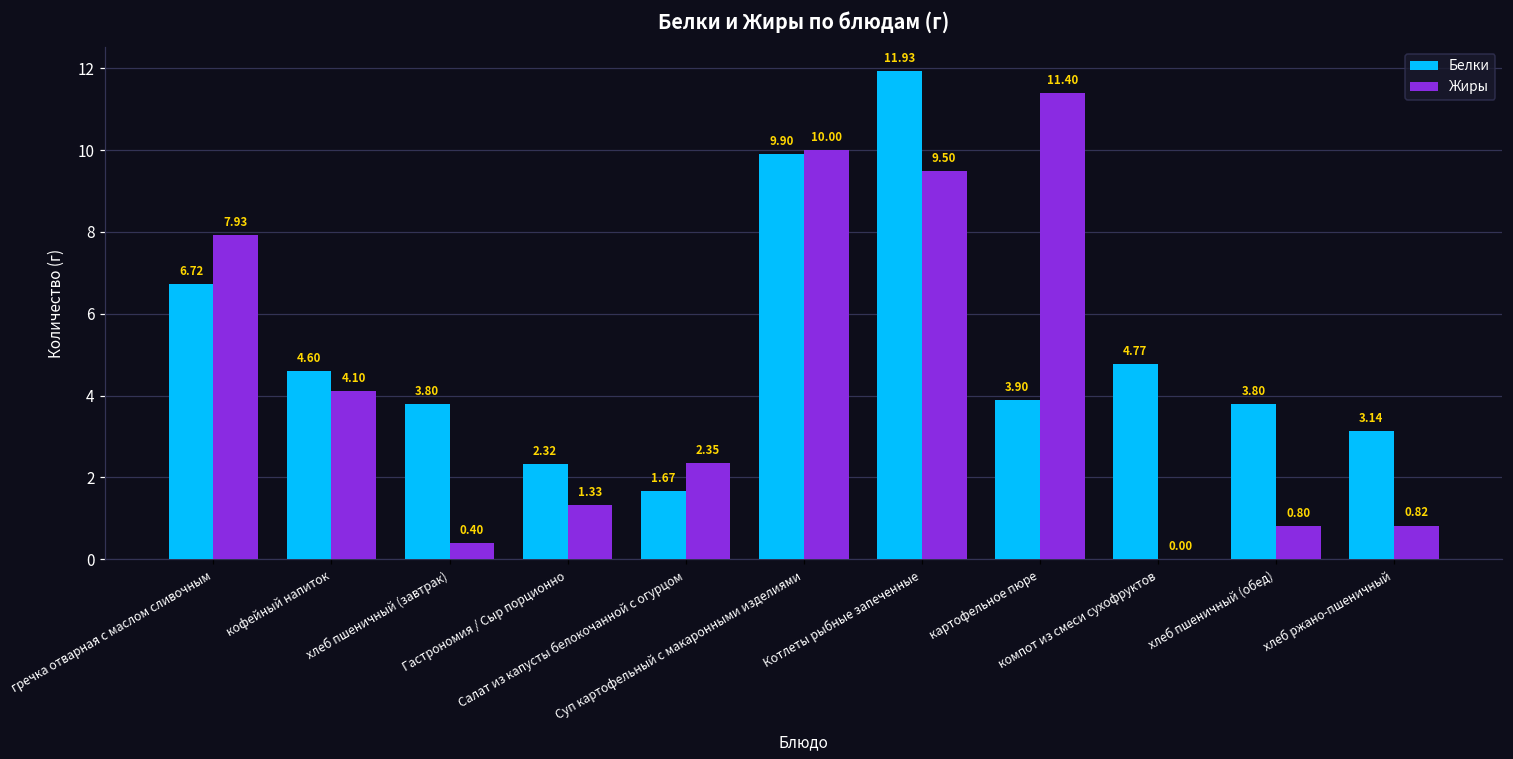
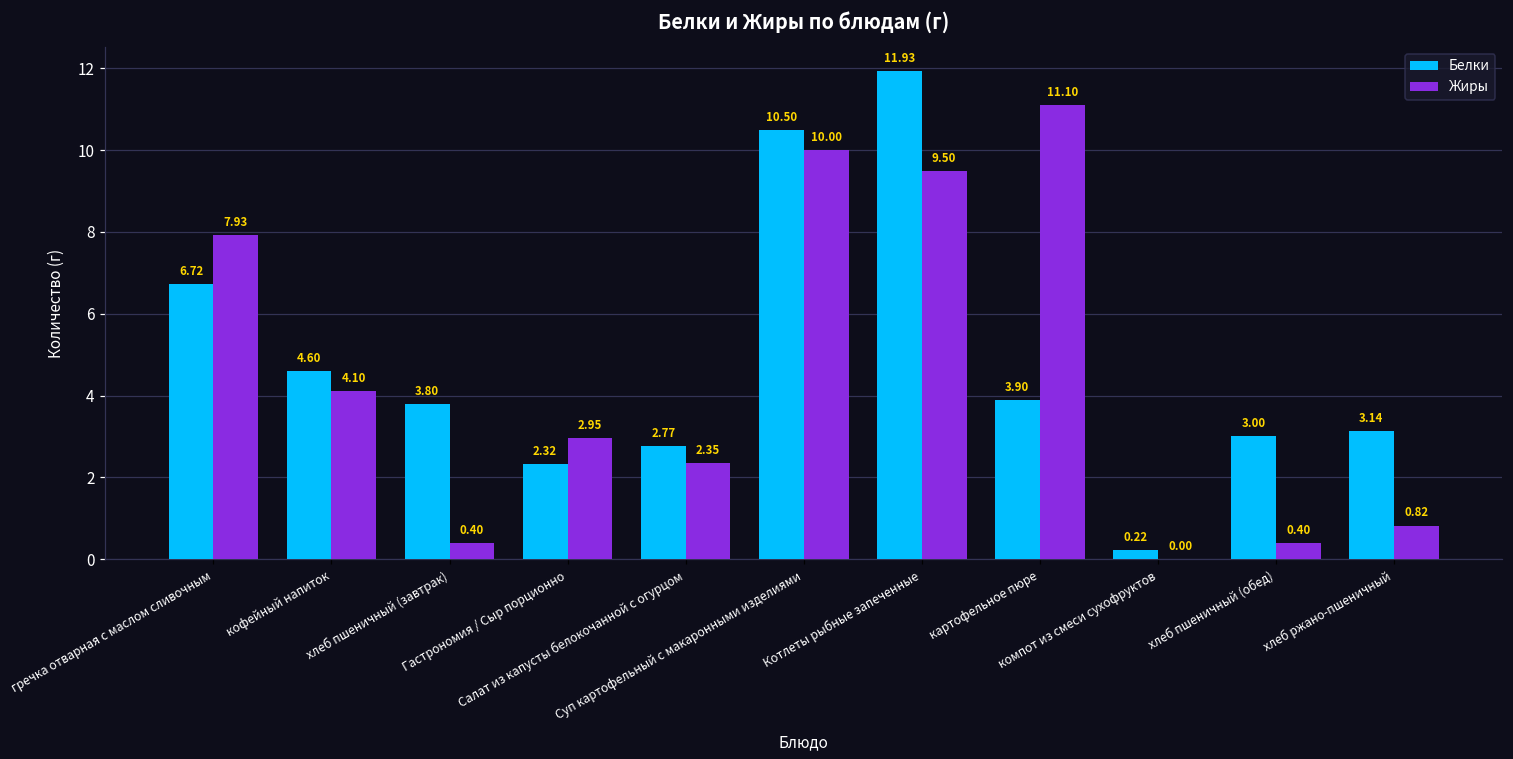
Жиры, Гастрономия / Сыр порционно: 1.33 -> 2.95
Белки, Салат из капусты белокочанной с огурцом: 1.67 -> 2.77
Белки, Суп картофельный с макаронными изделиями: 9.90 -> 10.50
Жиры, картофельное пюре: 11.40 -> 11.10
Белки, компот из смеси сухофруктов: 4.77 -> 0.22
Белки, хлеб пшеничный (обед): 3.80 -> 3.00
Жиры, хлеб пшеничный (обед): 0.80 -> 0.40
